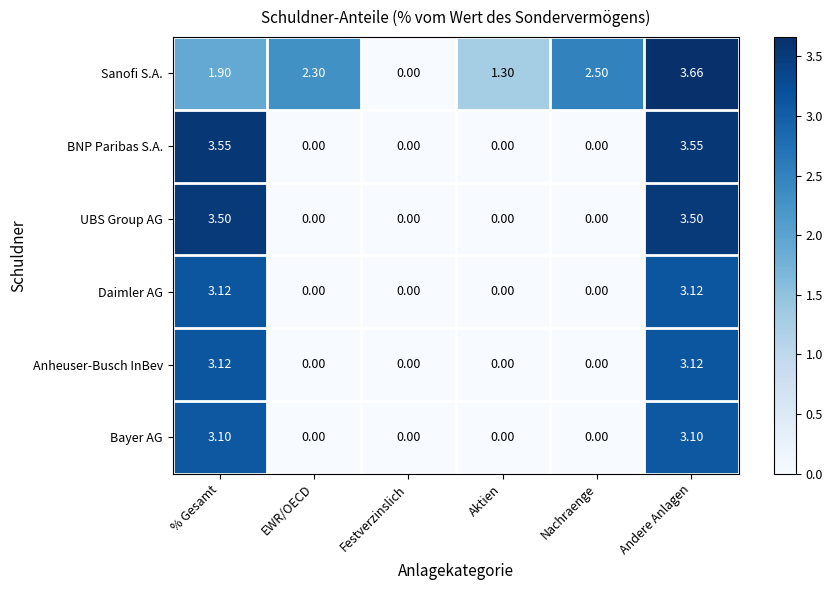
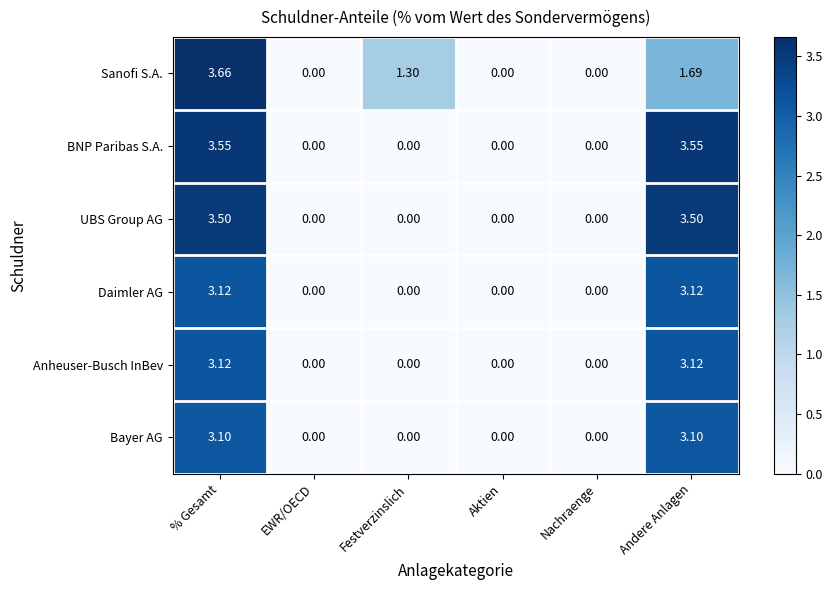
Sanofi S.A., % Gesamt: 1.90 -> 3.66
Sanofi S.A., EWR/OECD: 2.30 -> 0.00
Sanofi S.A., Festverzinslich: 0.00 -> 1.30
Sanofi S.A., Aktien: 1.30 -> 0.00
Sanofi S.A., Nachraenge: 2.50 -> 0.00
Sanofi S.A., Andere Anlagen: 3.66 -> 1.69
